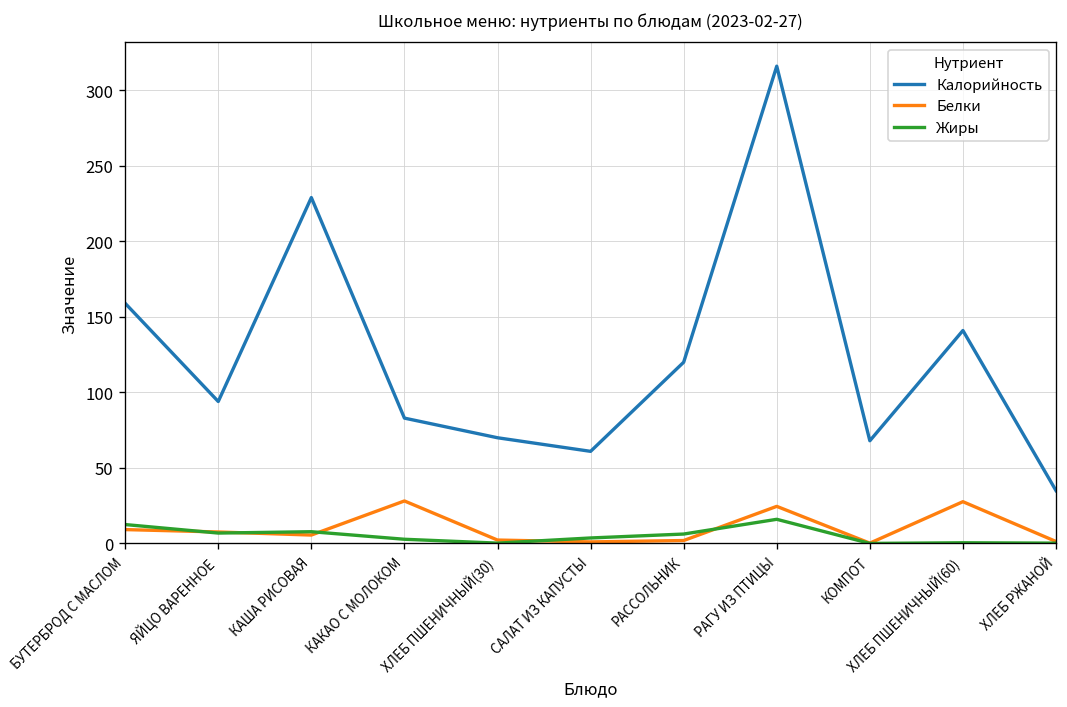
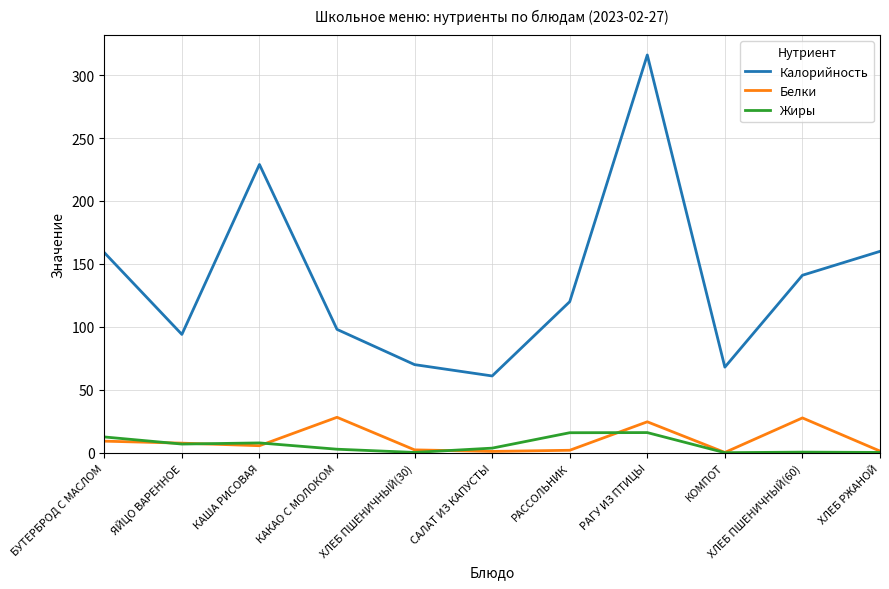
Калорийность, КАКАО С МОЛОКОМ: 83 -> 98
Жиры, РАССОЛЬНИК: 6 -> 16
Калорийность, ХЛЕБ РЖАНОЙ: 35 -> 160
